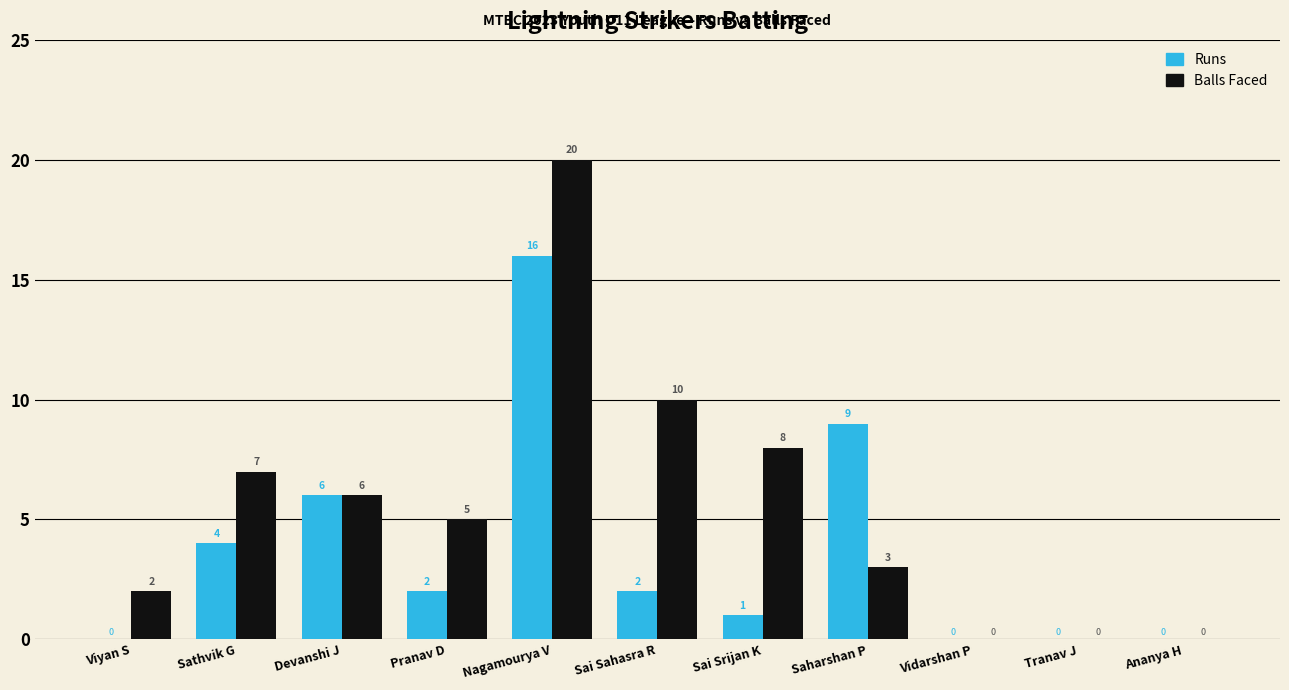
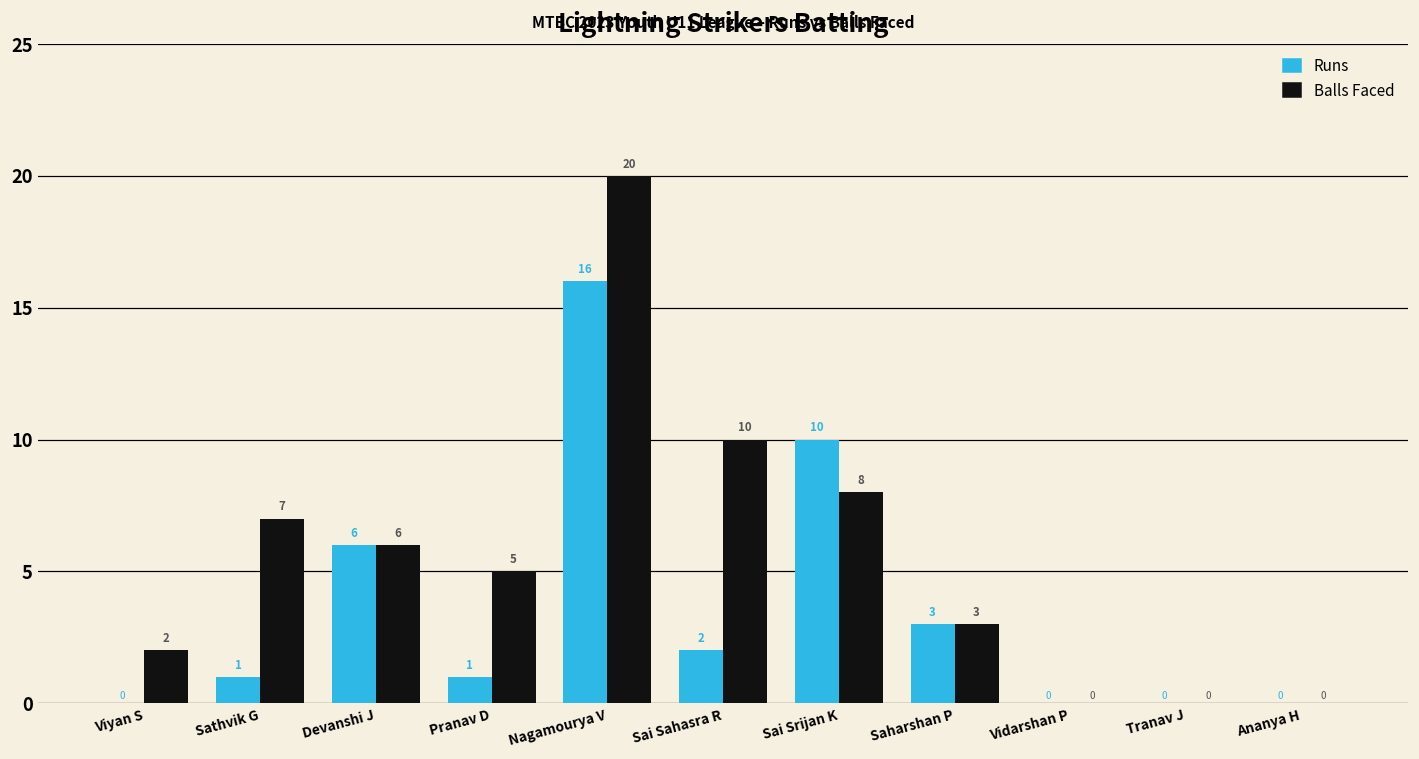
Runs, Sathvik G: 4 -> 1
Runs, Pranav D: 2 -> 1
Runs, Sai Srijan K: 1 -> 10
Runs, Saharshan P: 9 -> 3
